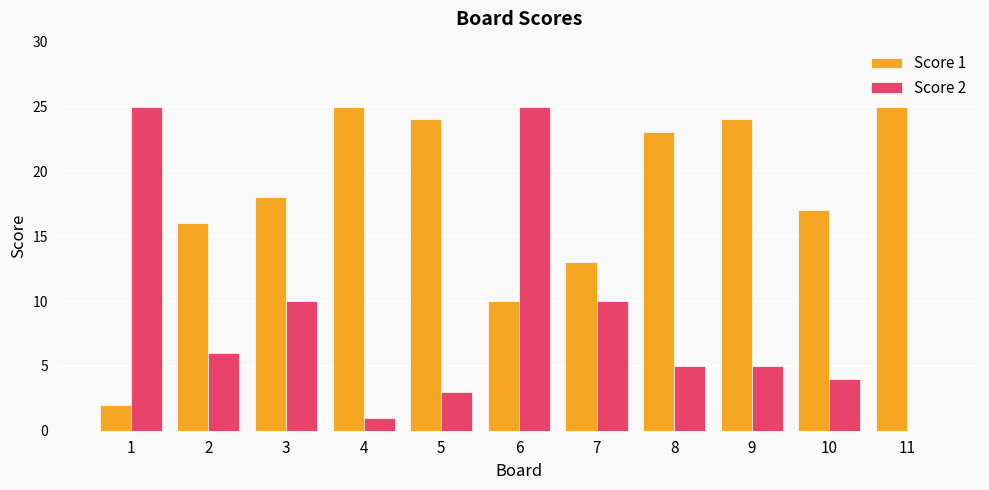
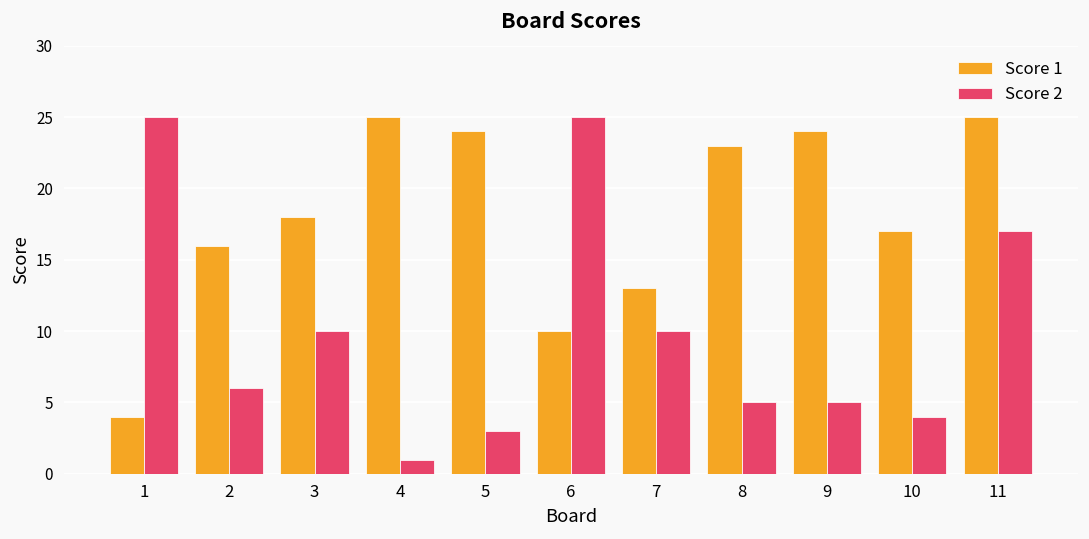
Score 1, 1: 2 -> 4
Score 2, 11: 0 -> 17
